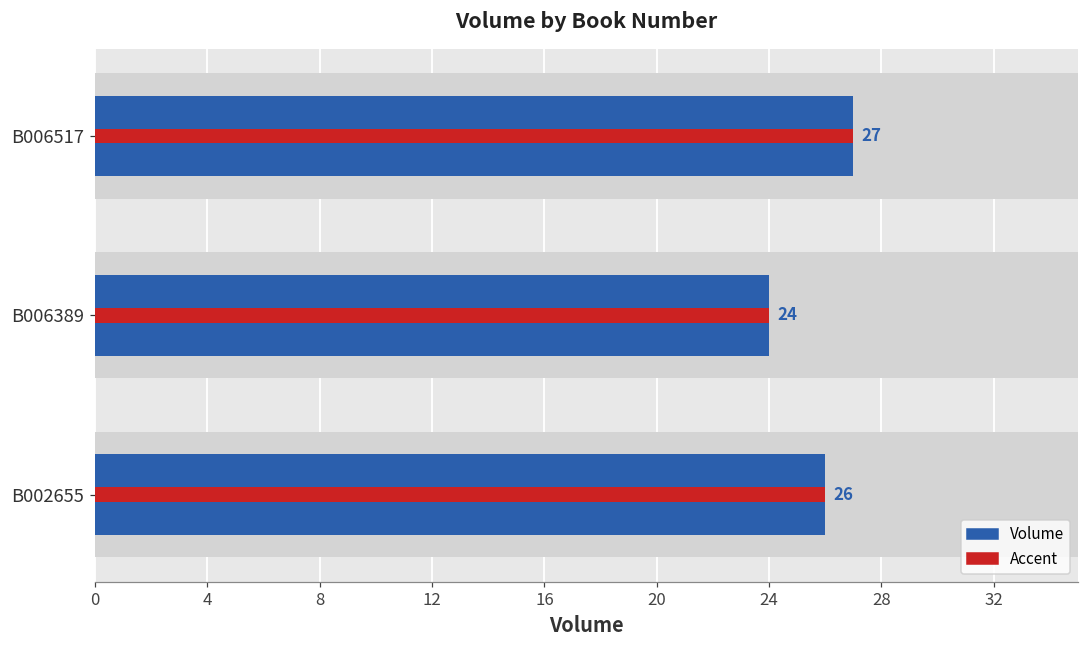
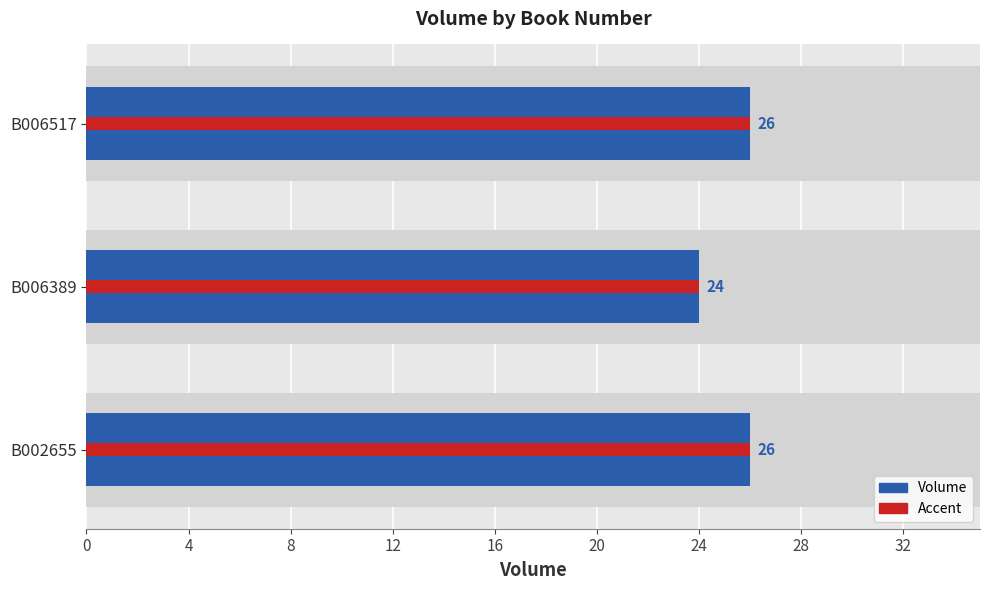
Volume, B006517: 27 -> 26
